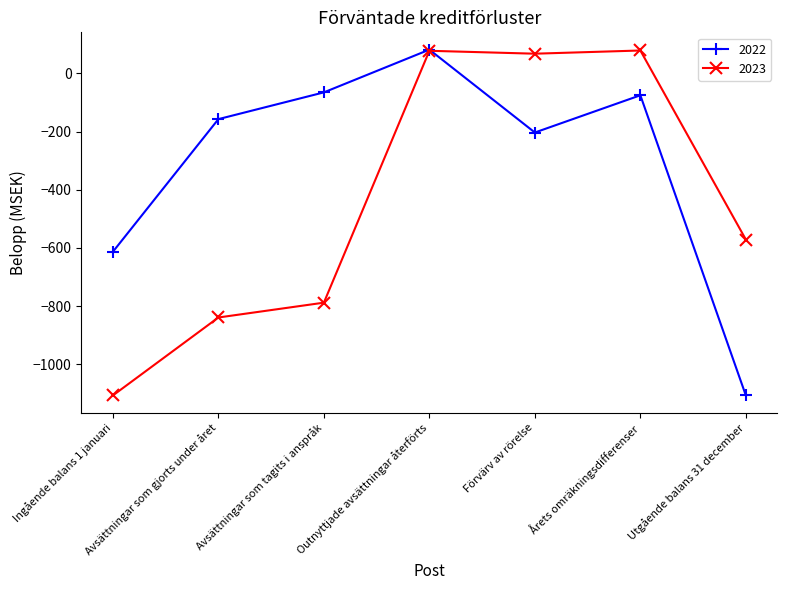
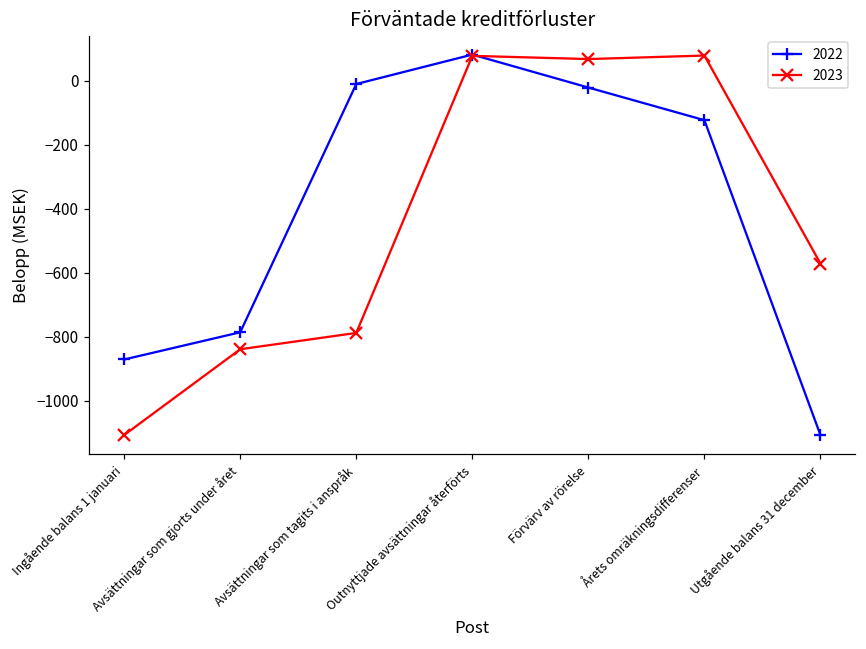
2022, Ingående balans 1 januari: -610 -> -870
2022, Avsättningar som gjorts under året: -160 -> -790
2022, Avsättningar som tagits i anspråk: -70 -> -10
2022, Förvärv av rörelse: -200 -> -20
2022, Årets omräkningsdifferenser: -80 -> -120
